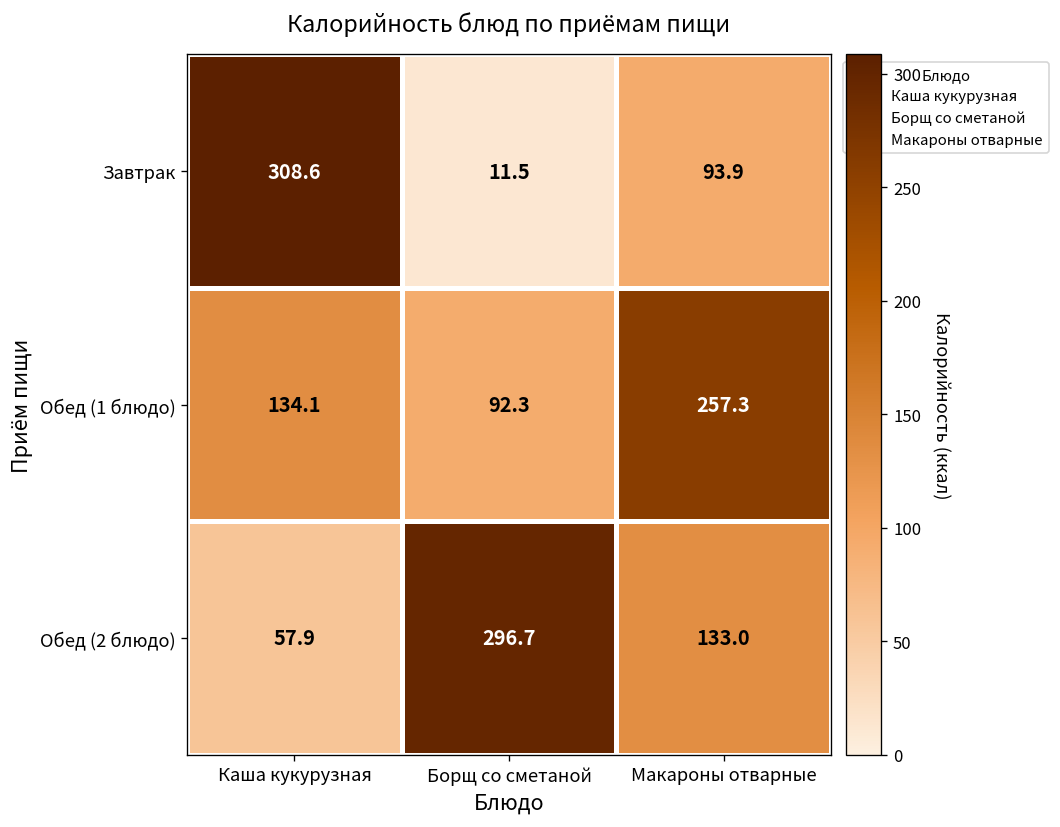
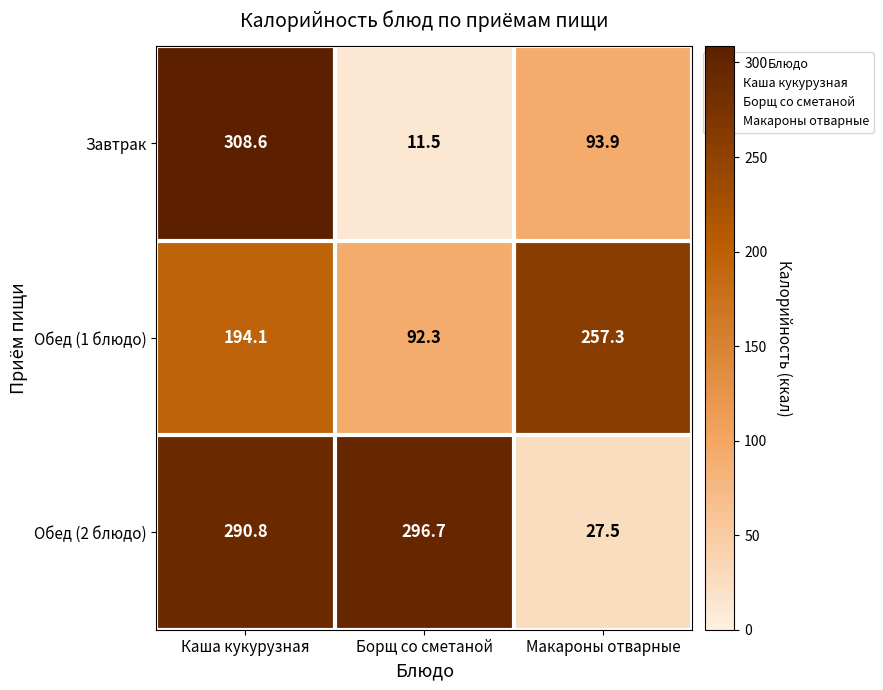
Обед (1 блюдо), Каша кукурузная: 134.1 -> 194.1
Обед (2 блюдо), Каша кукурузная: 57.9 -> 290.8
Обед (2 блюдо), Макароны отварные: 133.0 -> 27.5
